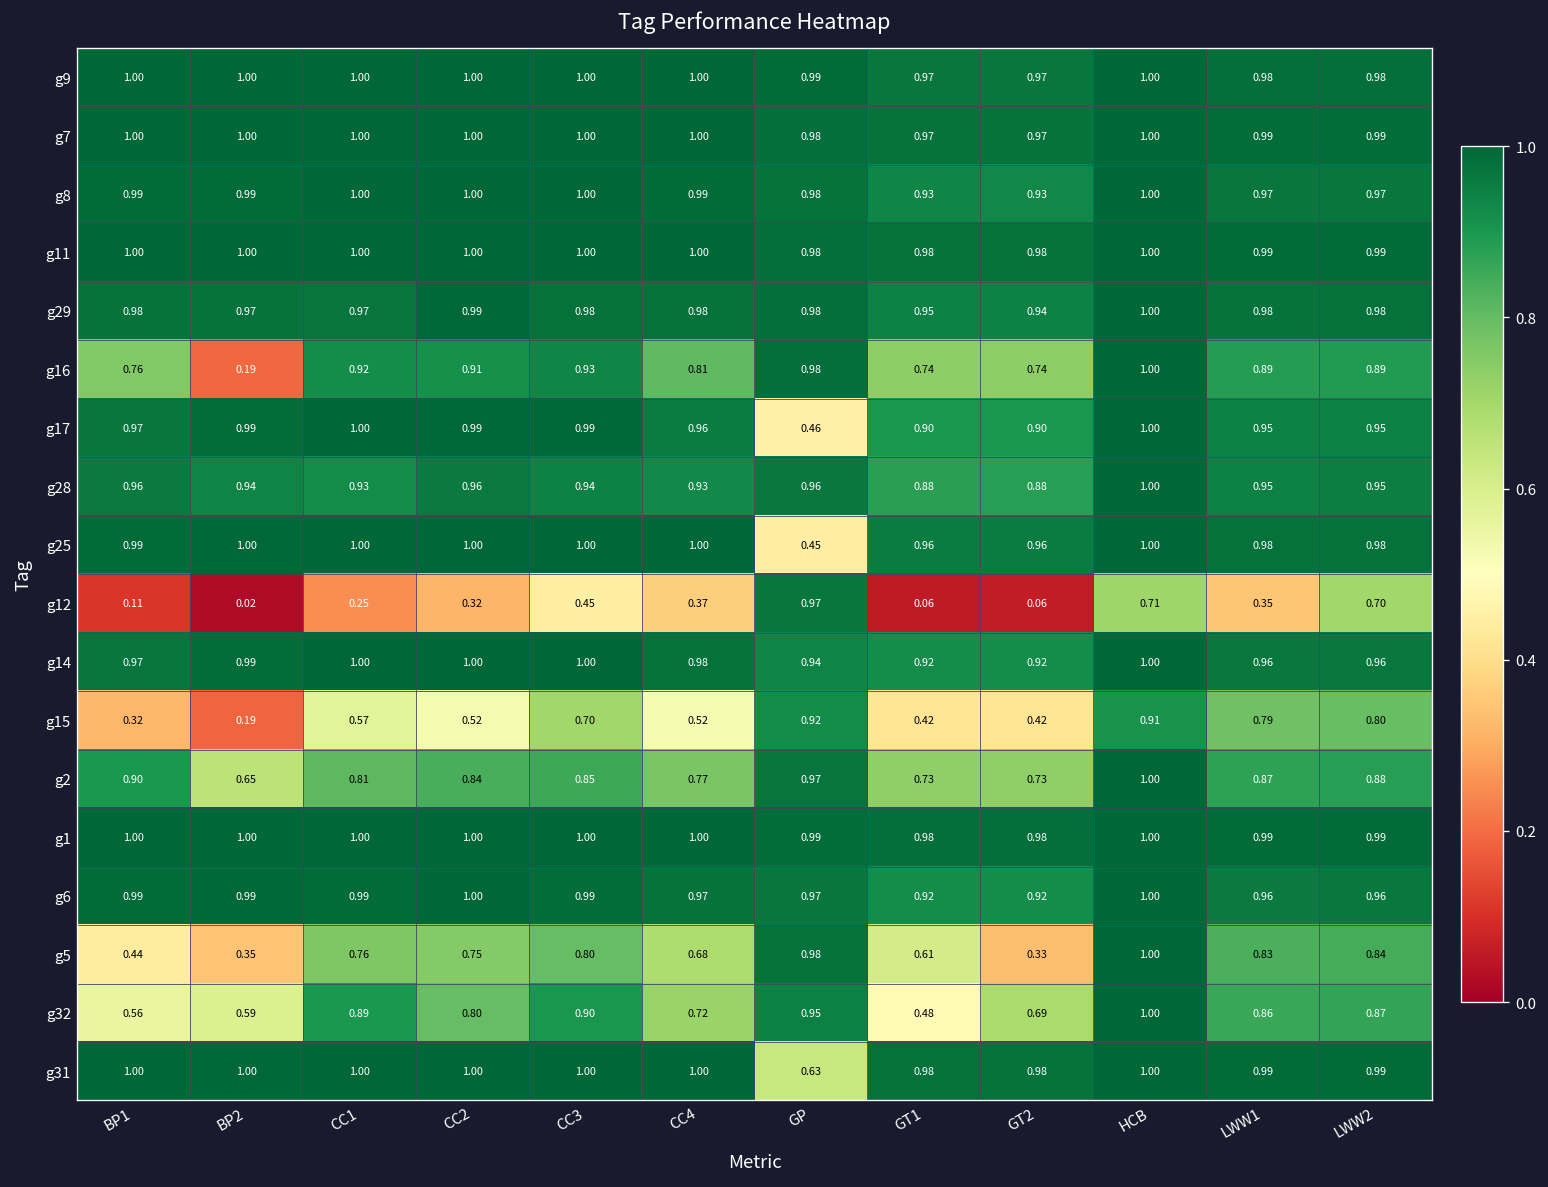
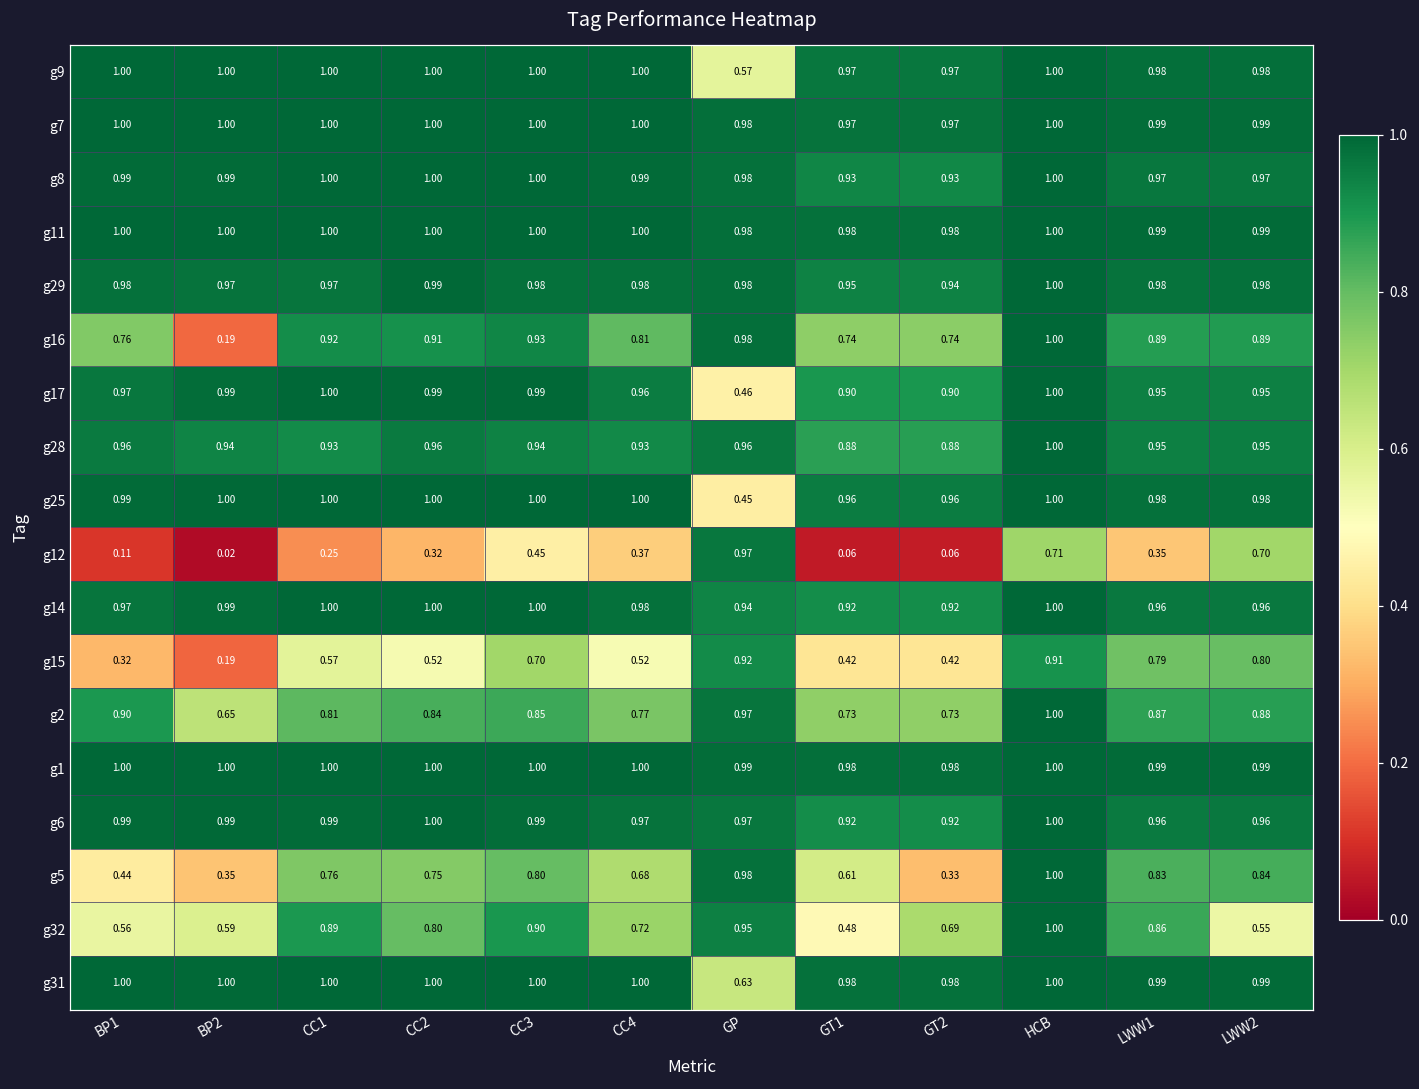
g9, GP: 0.99 -> 0.57
g32, LWW2: 0.87 -> 0.55
